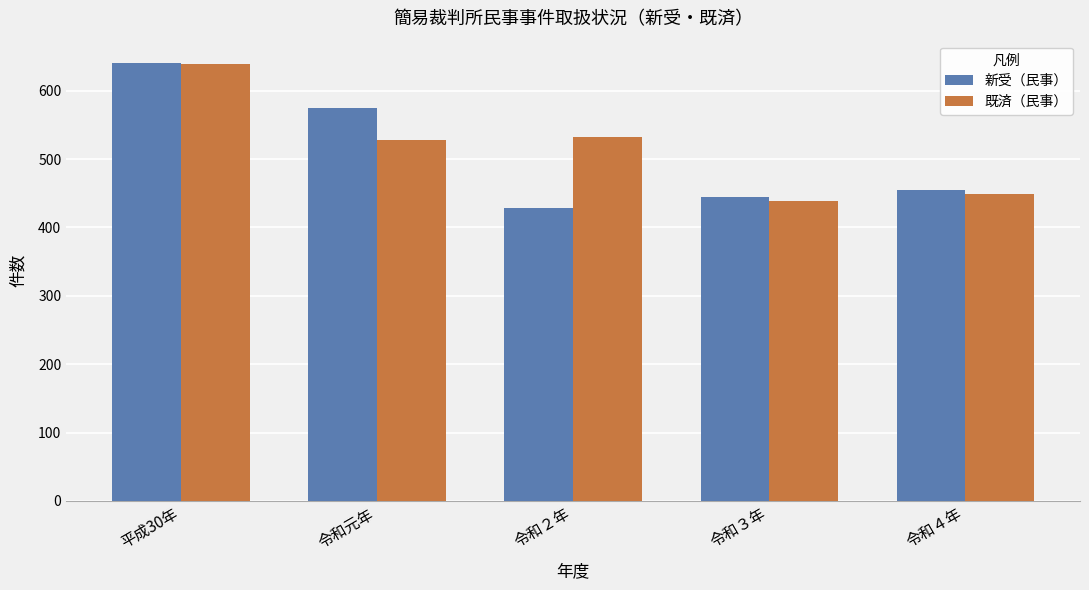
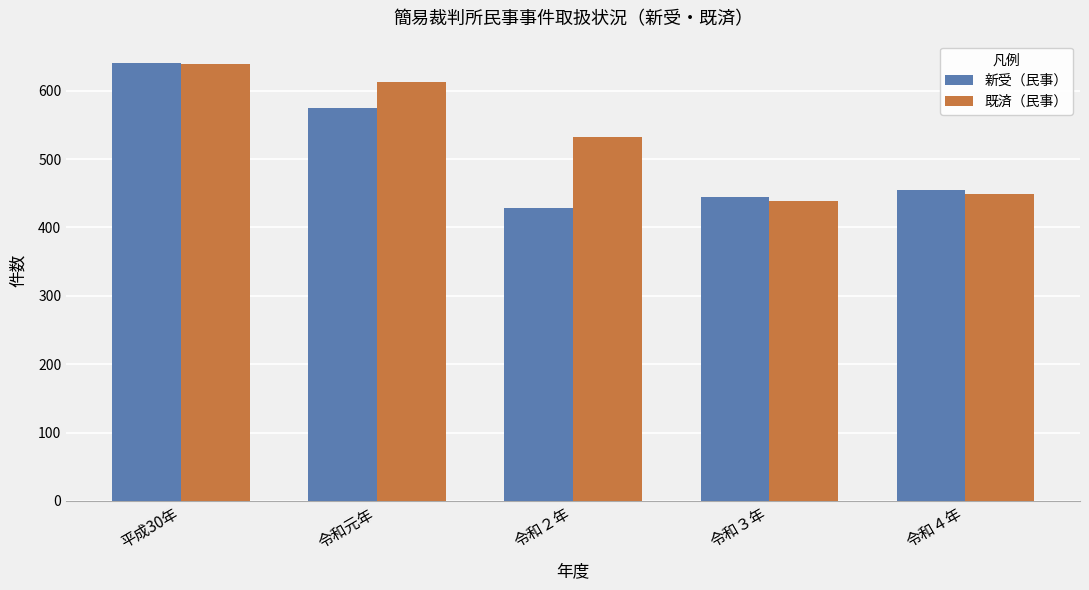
既済（民事）, 令和元年: 530 -> 610
